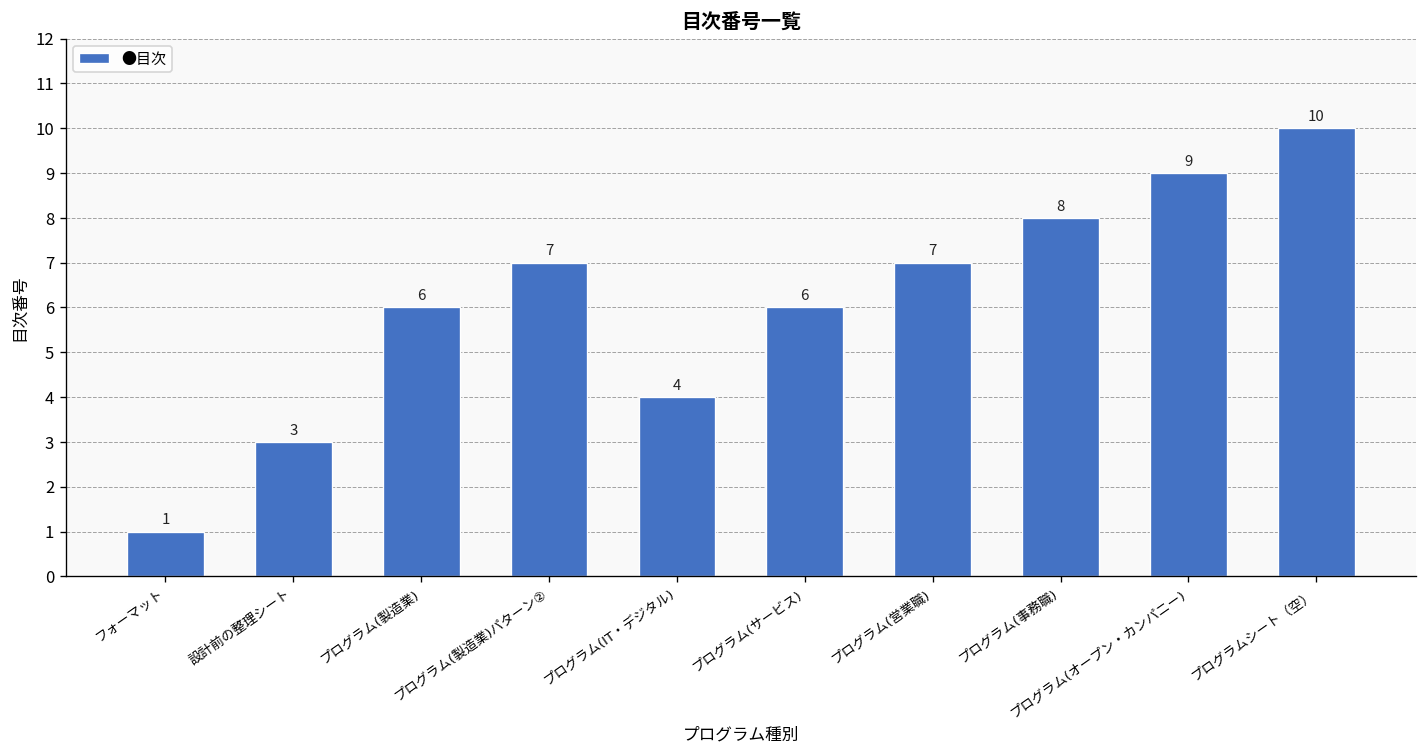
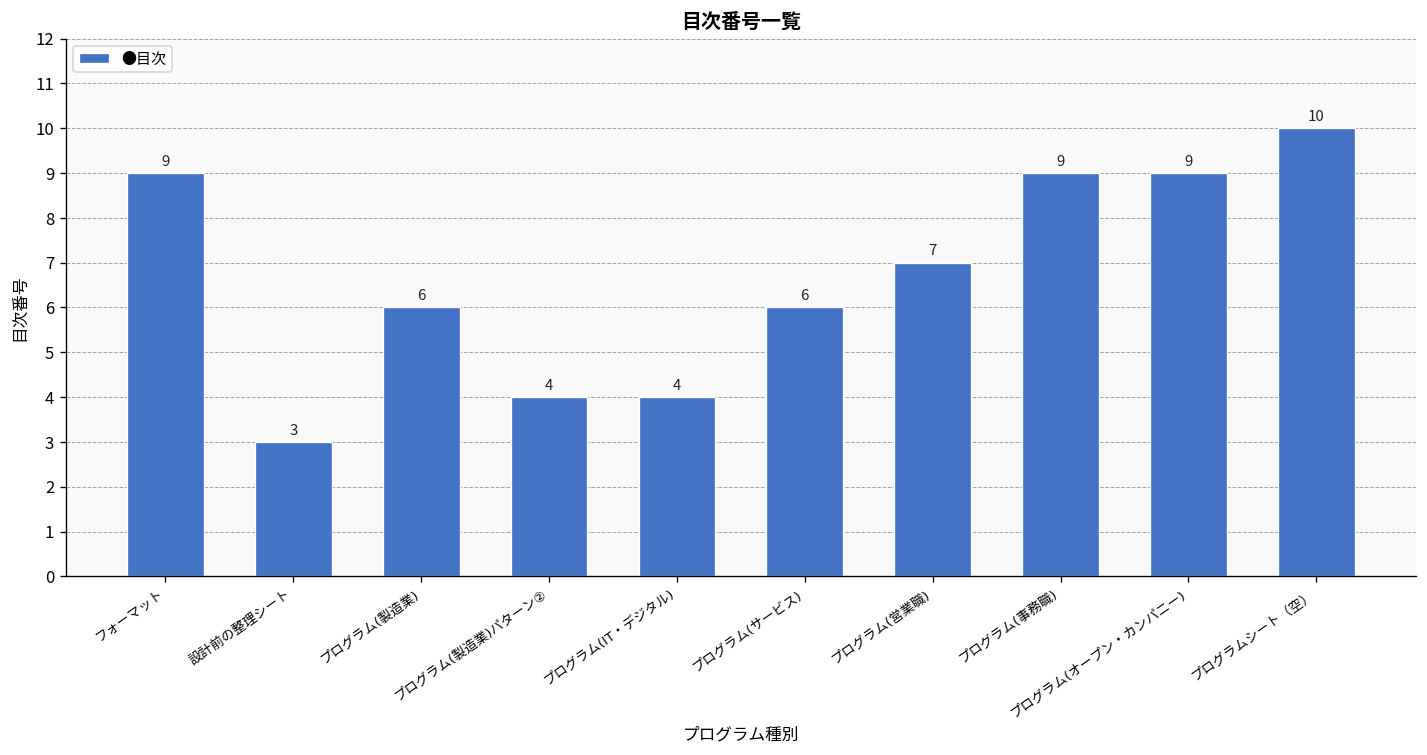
フォーマット: 1 -> 9
プログラム(製造業)パターン②: 7 -> 4
プログラム(事務職): 8 -> 9
